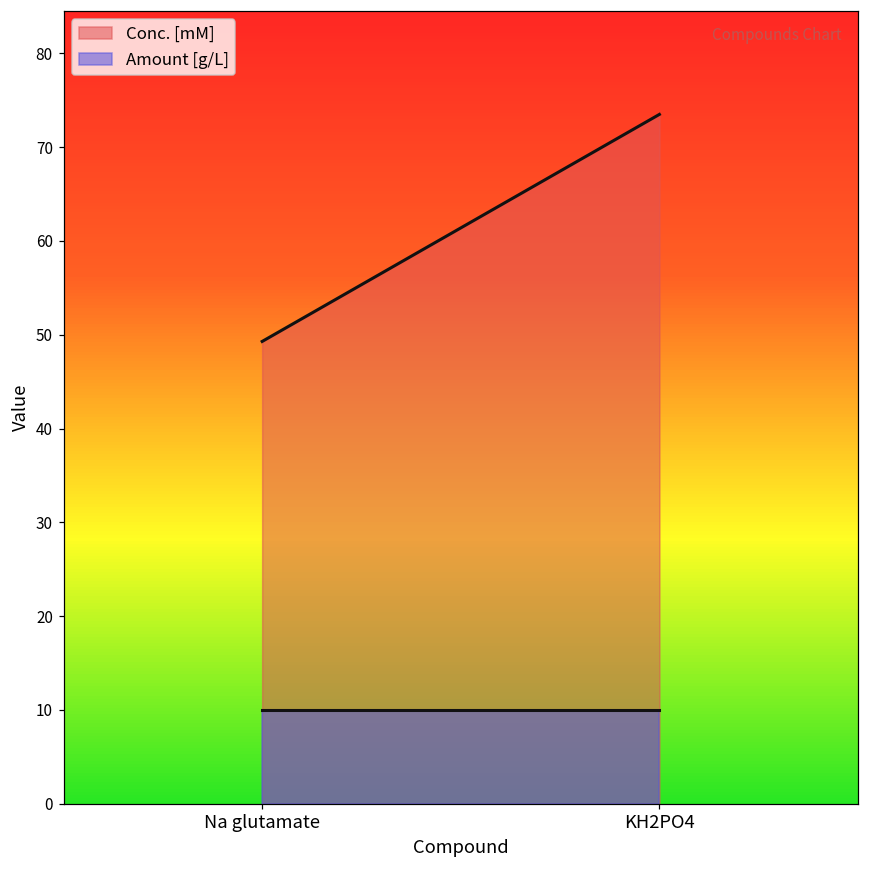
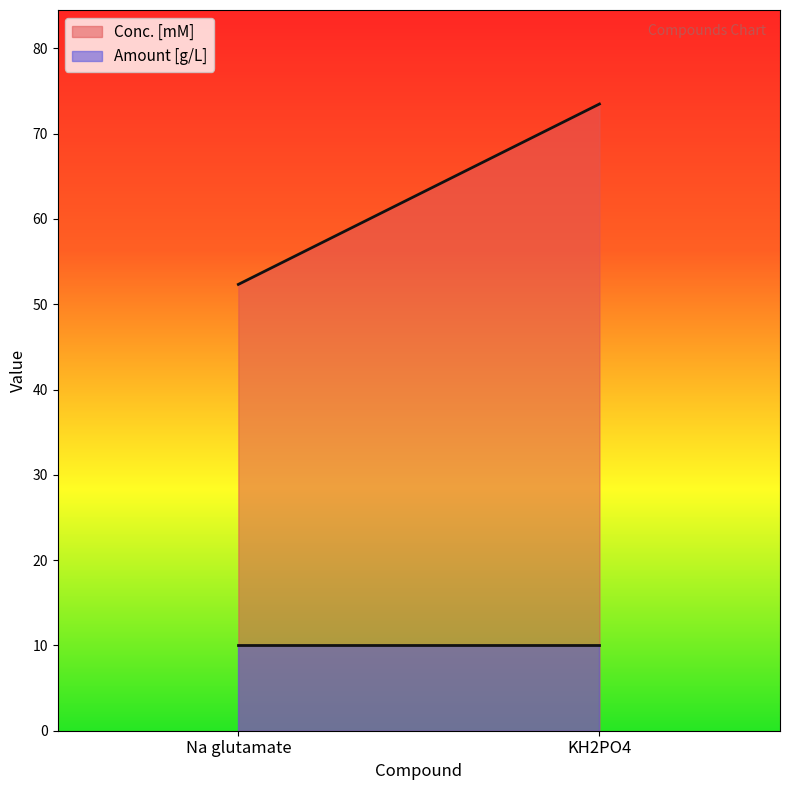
Conc. [mM], Na glutamate: 49 -> 52
